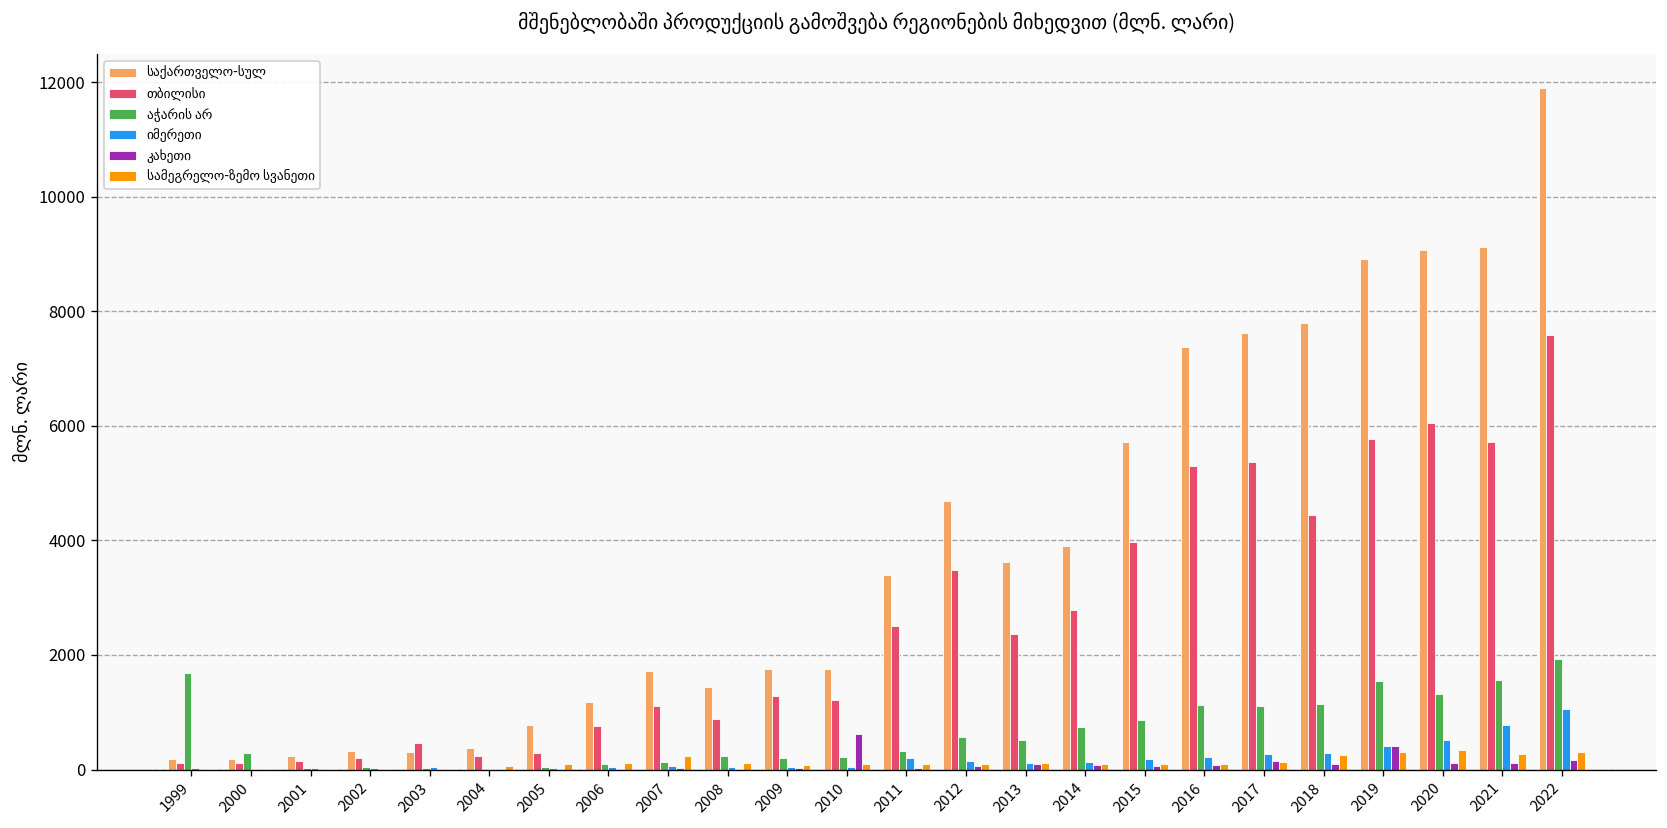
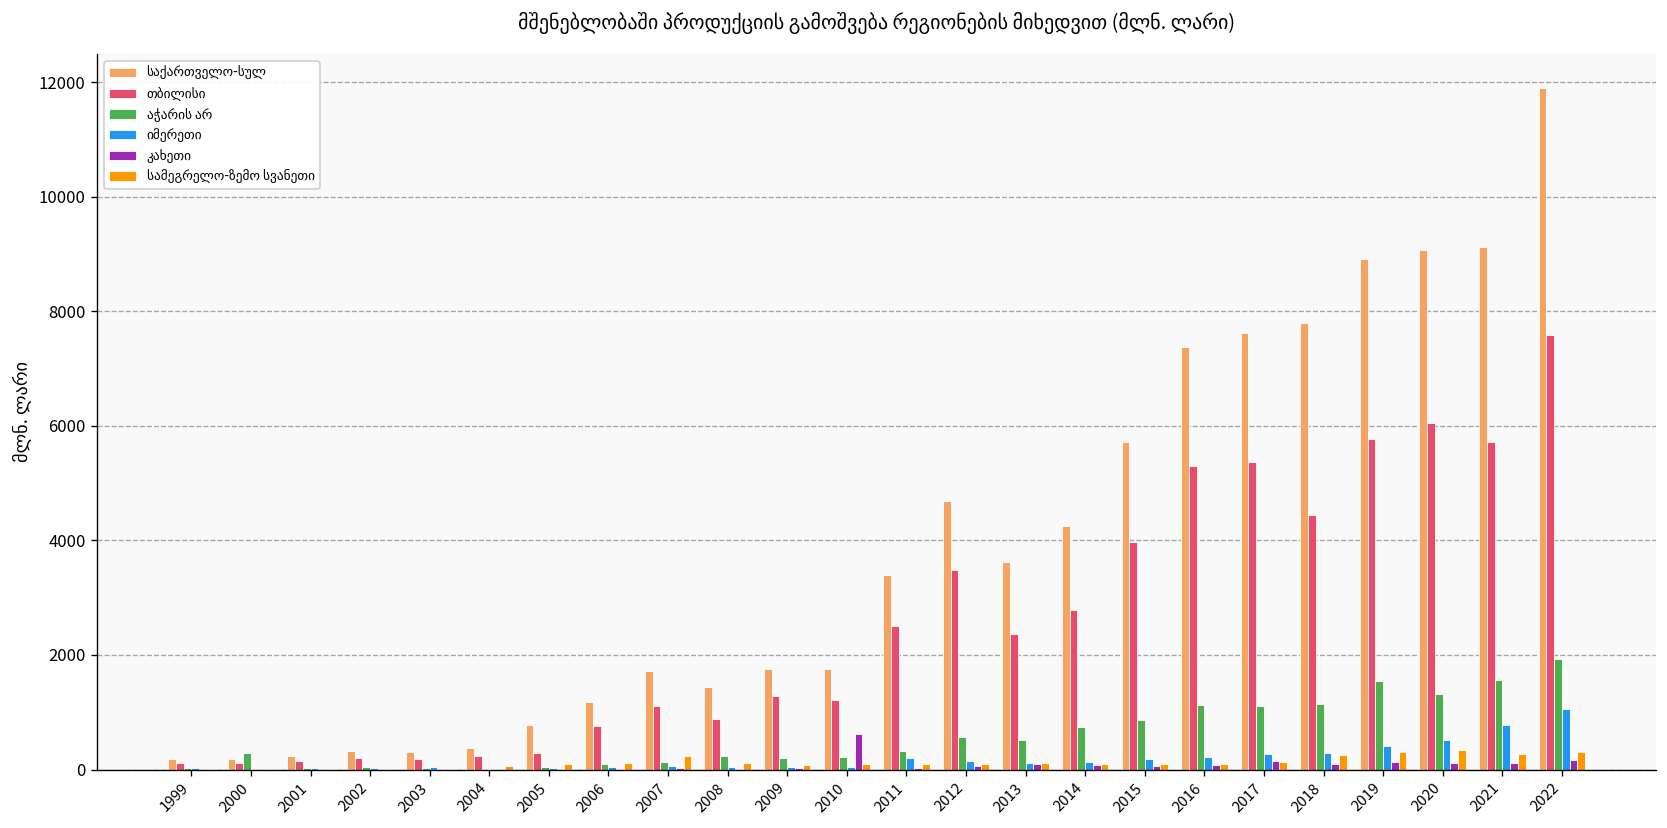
აჭარის არ, 1999: 1700 -> 0
თბილისი, 2003: 500 -> 200
საქართველო-სულ, 2014: 3900 -> 4200
კახეთი, 2019: 400 -> 100
